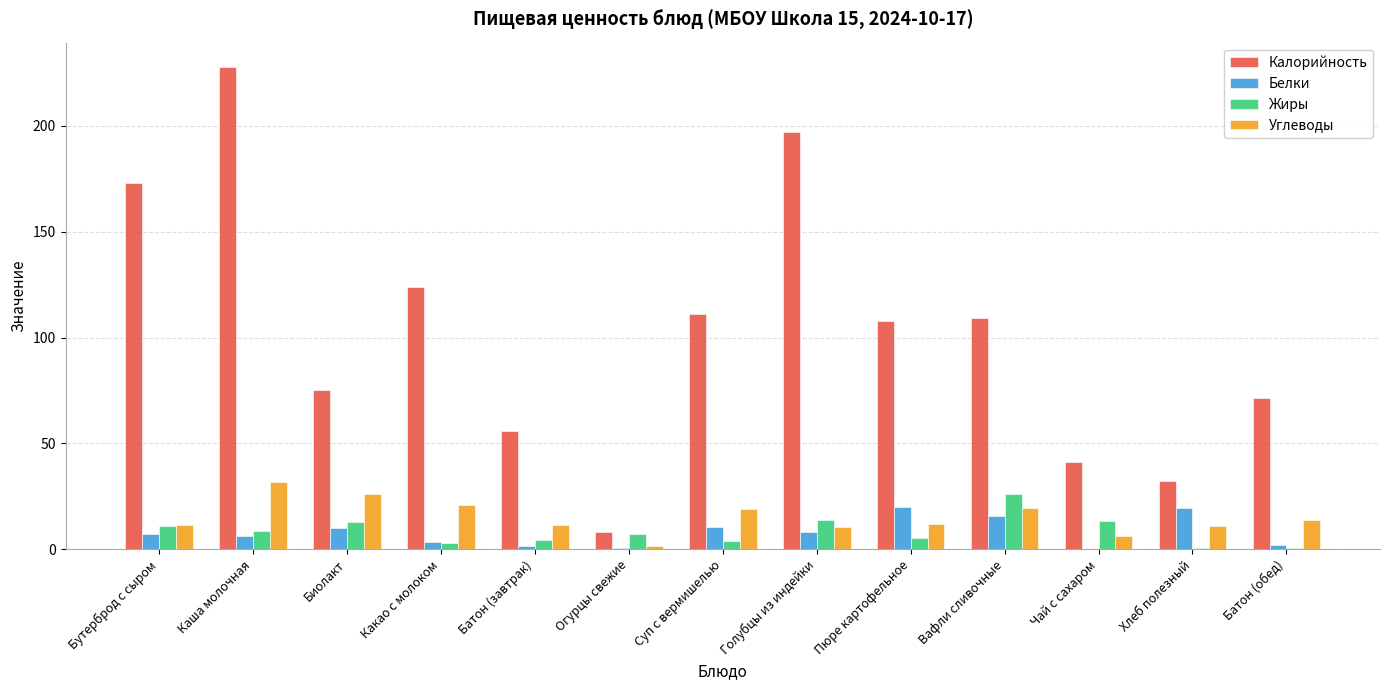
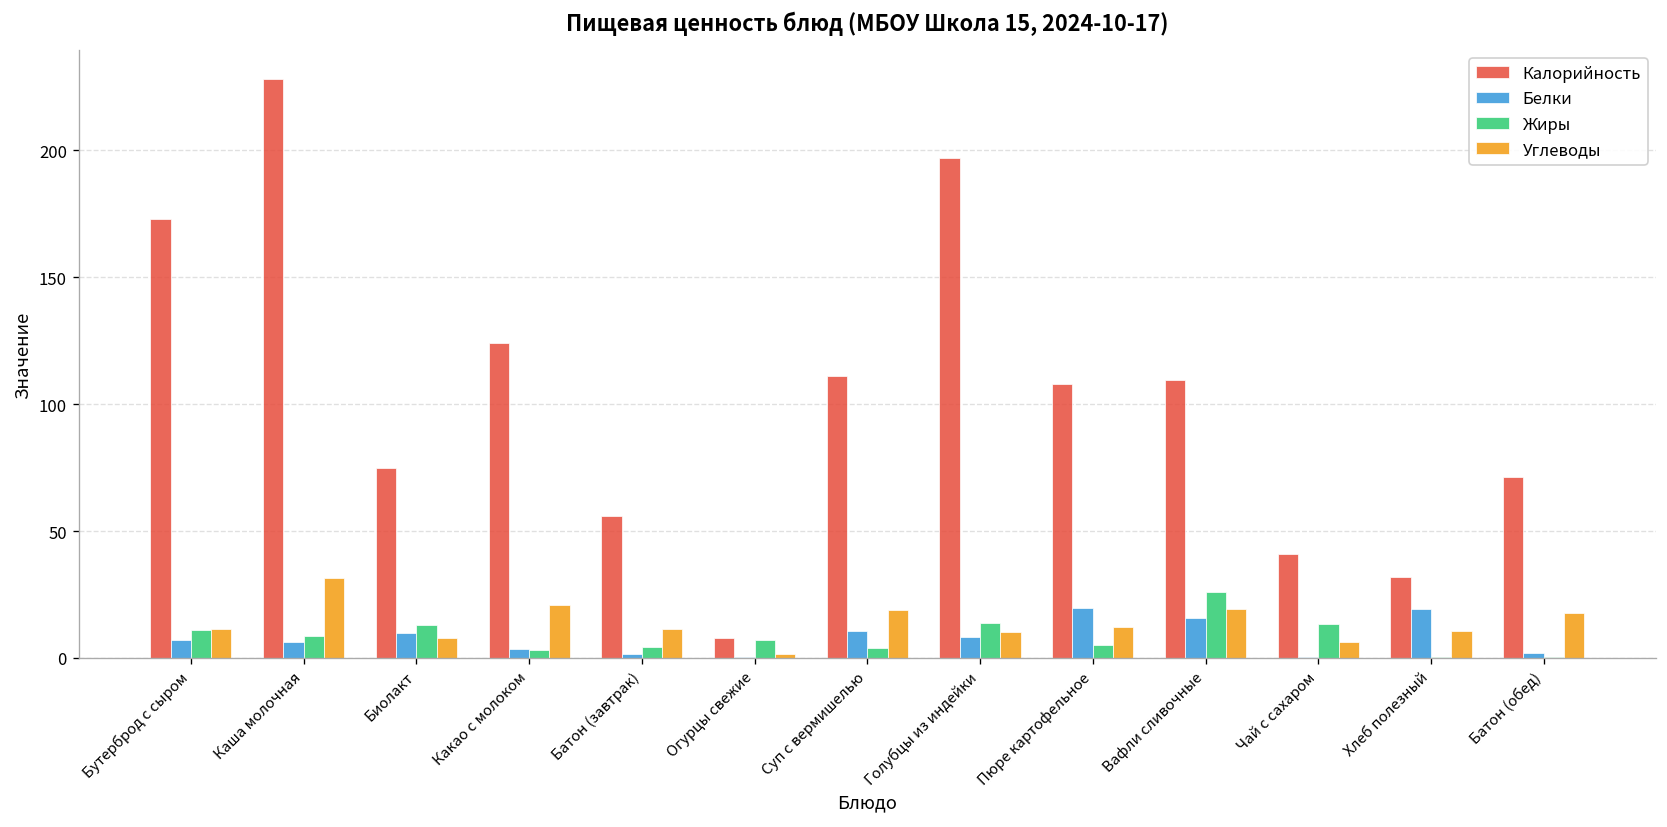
Углеводы, Биолакт: 26 -> 8
Углеводы, Батон (обед): 14 -> 18
